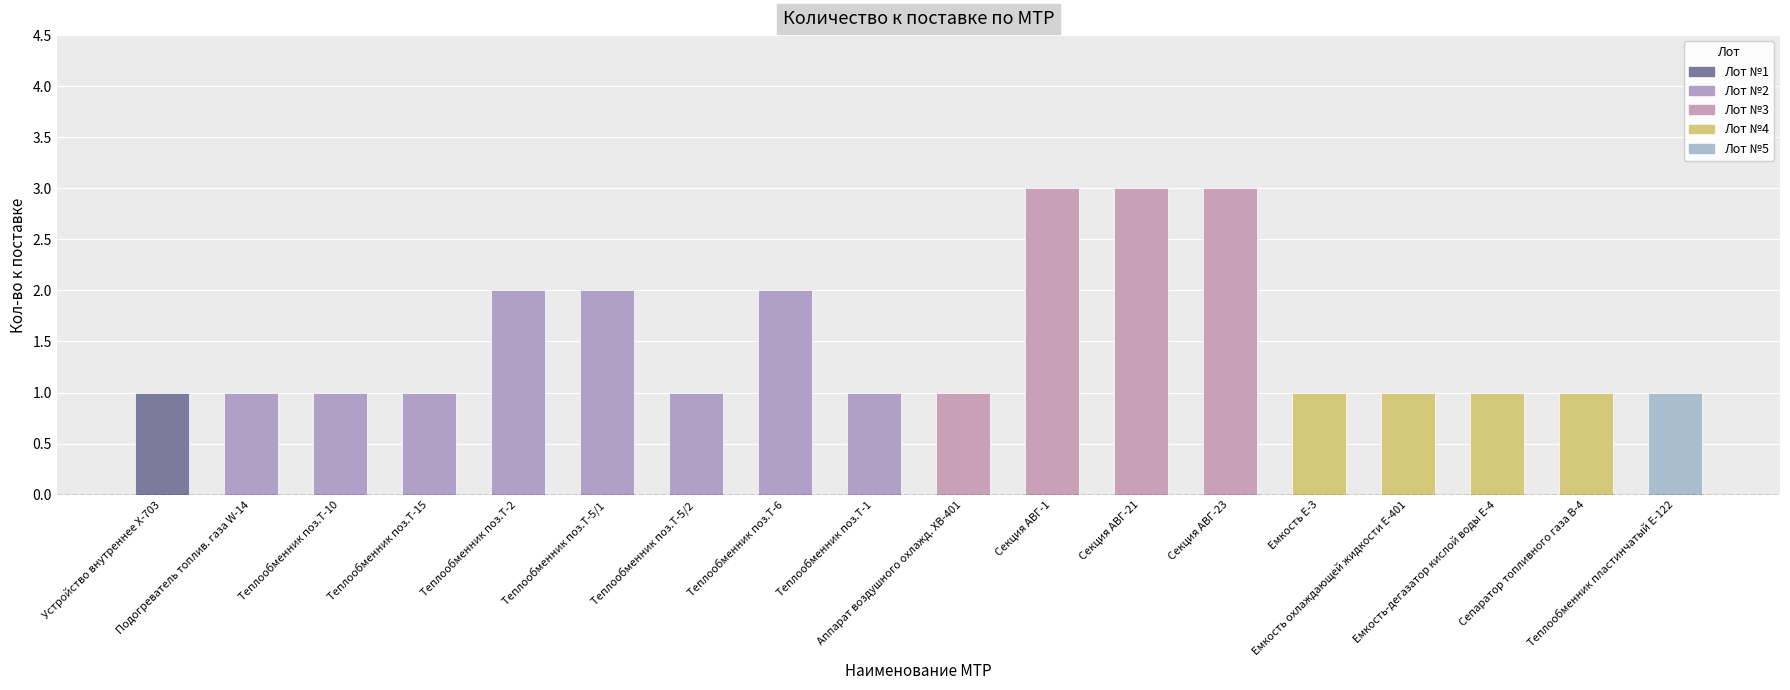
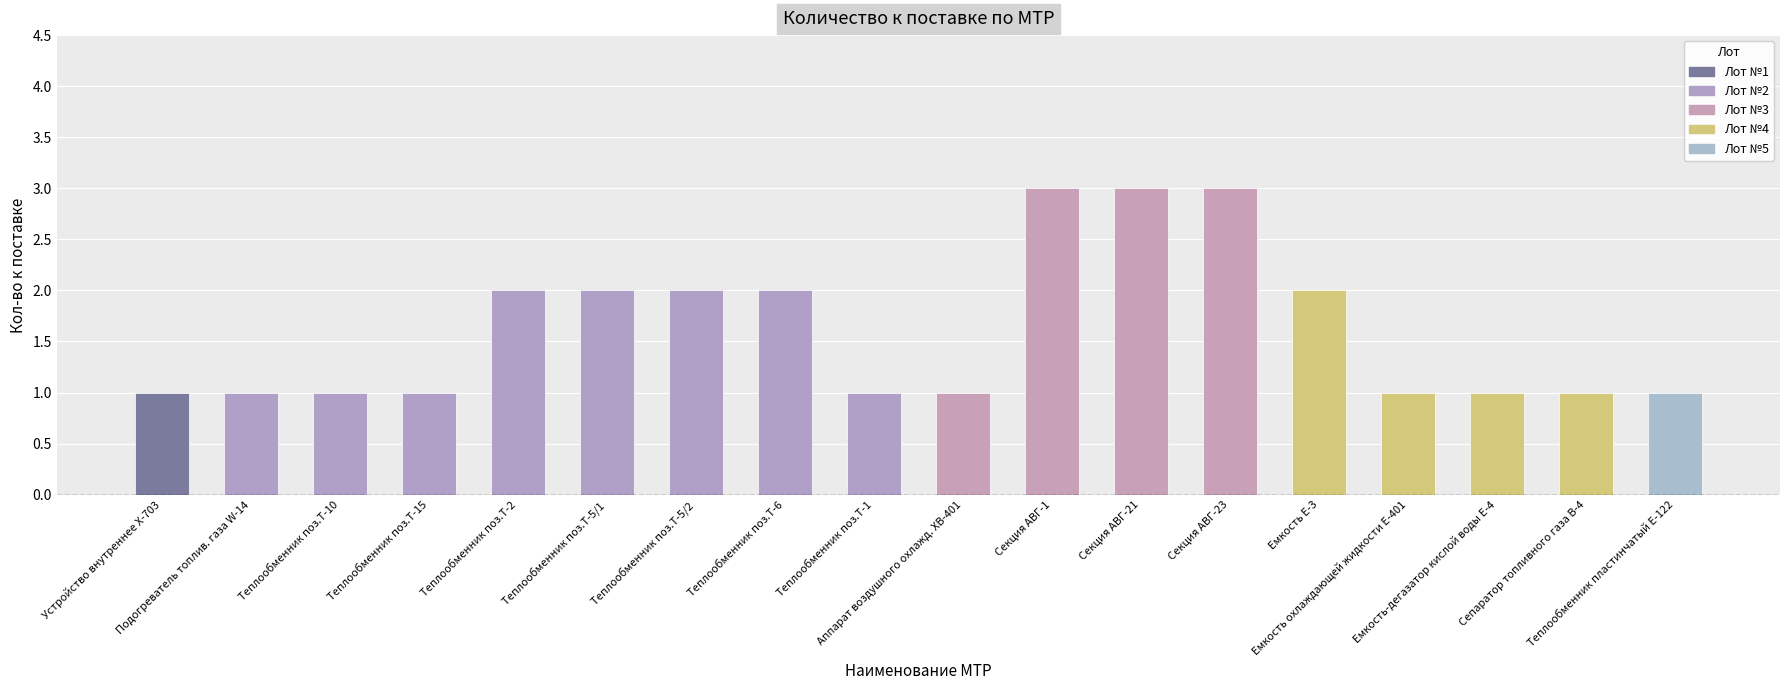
Теплообменник поз.Т-5/2: 1 -> 2
Емкость Е-3: 1 -> 2
